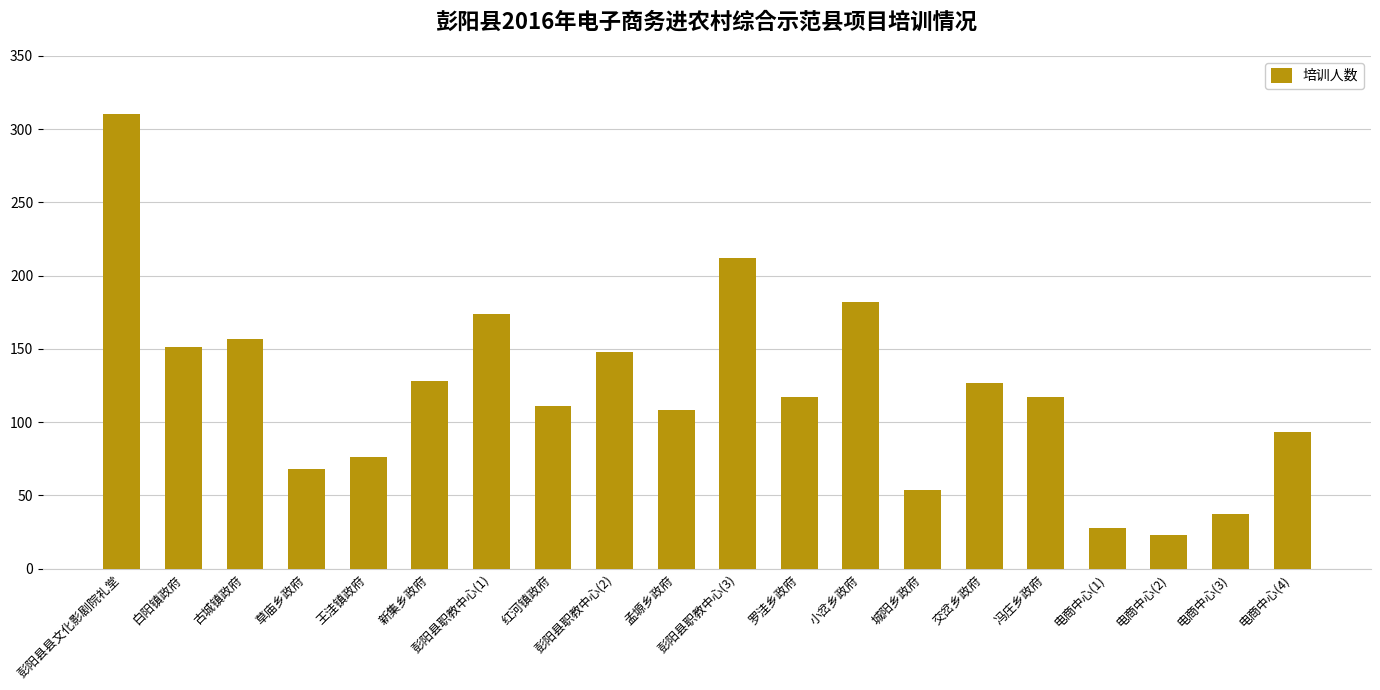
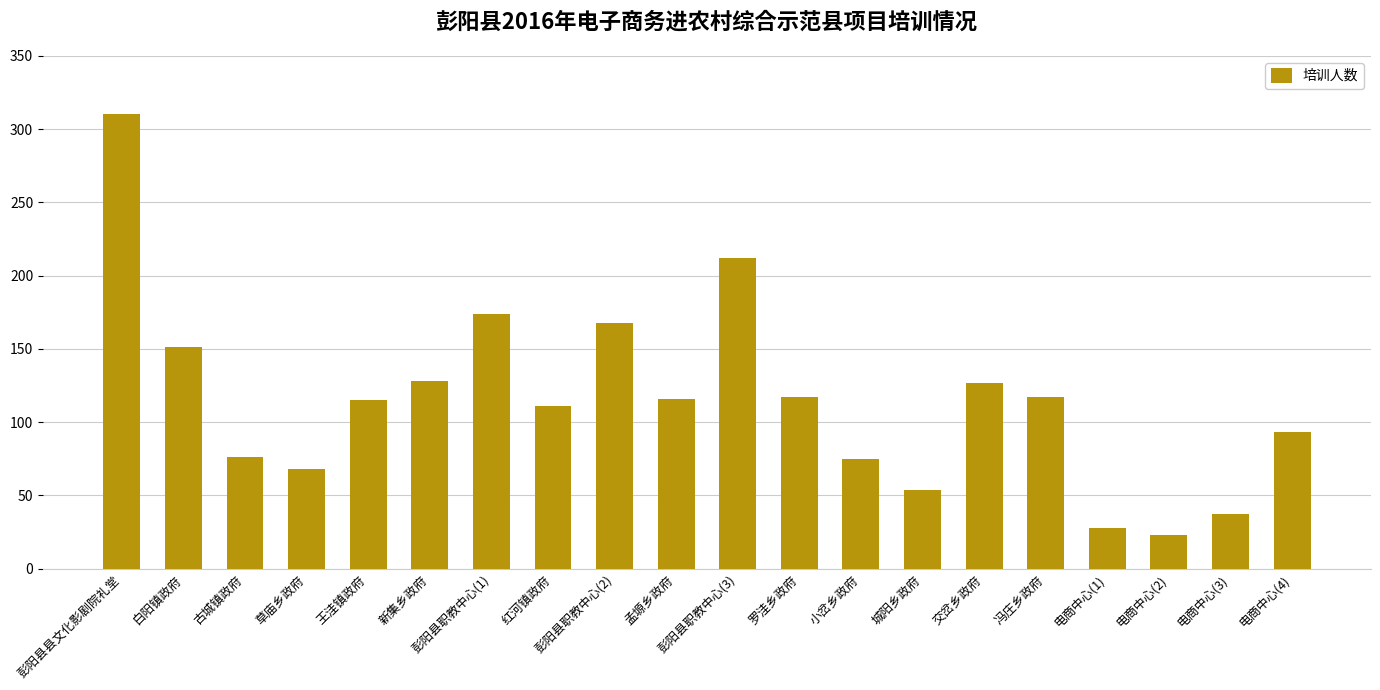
古城镇政府: 157 -> 76
王洼镇政府: 76 -> 115
彭阳县职教中心(2): 148 -> 168
孟塬乡政府: 108 -> 116
小岔乡政府: 182 -> 75
